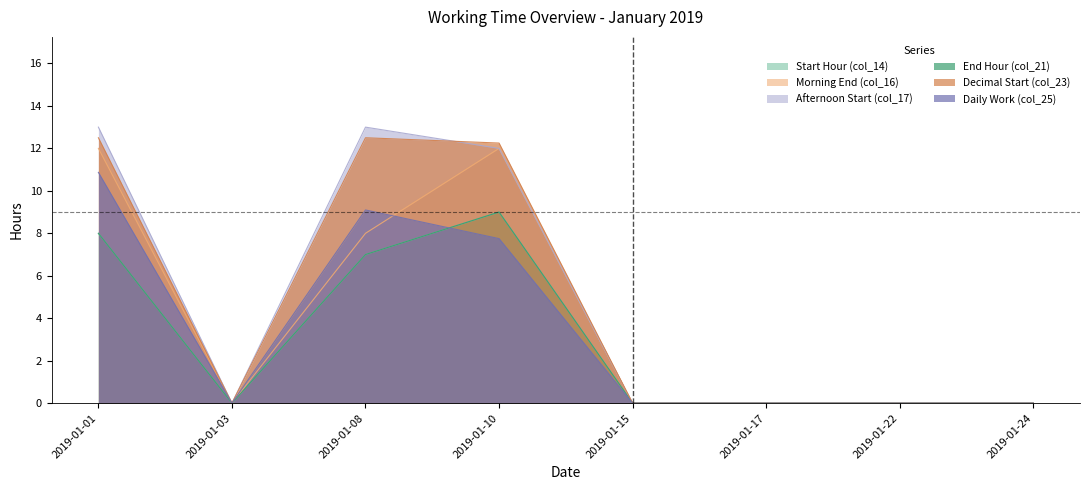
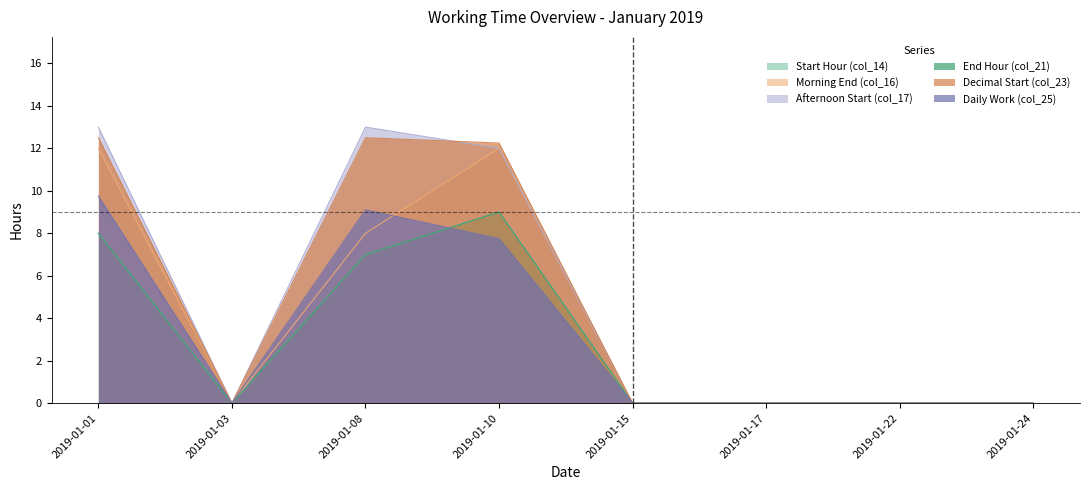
Daily Work (col_25), 2019-01-01: 10.9 -> 9.8
